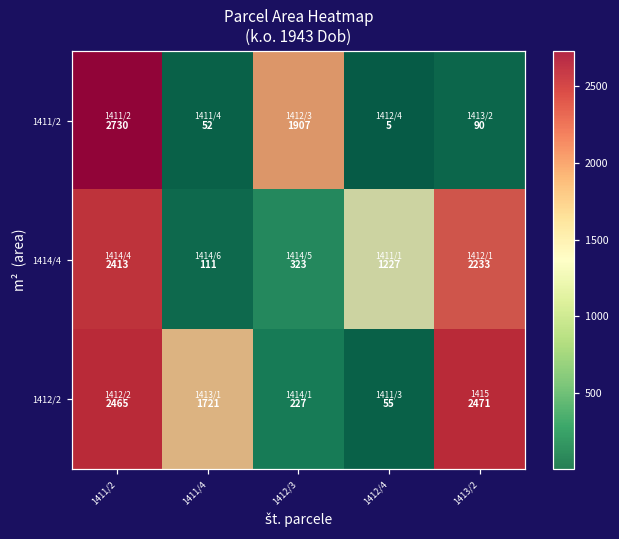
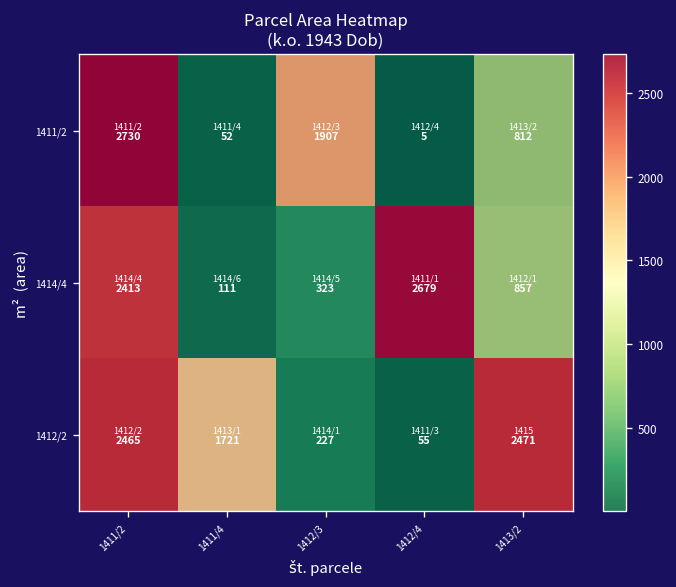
1411/2, 1413/2: 90 -> 812
1414/4, 1412/4: 1227 -> 2679
1414/4, 1413/2: 2233 -> 857
